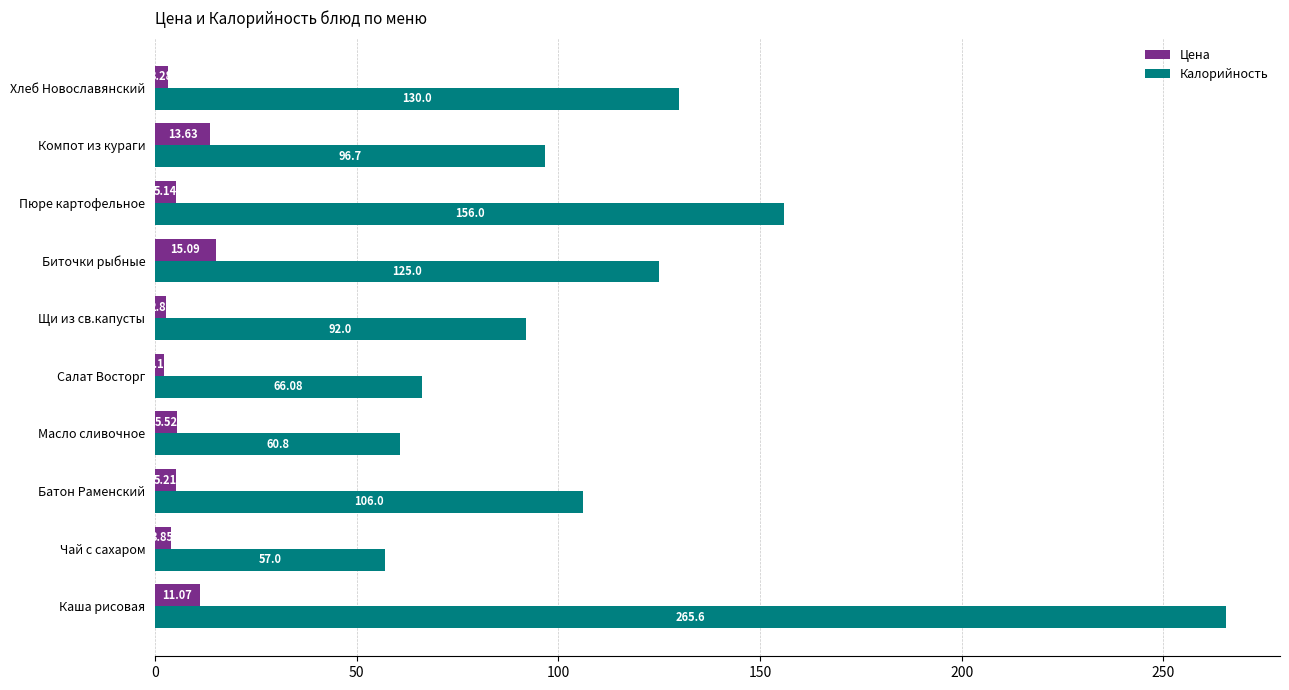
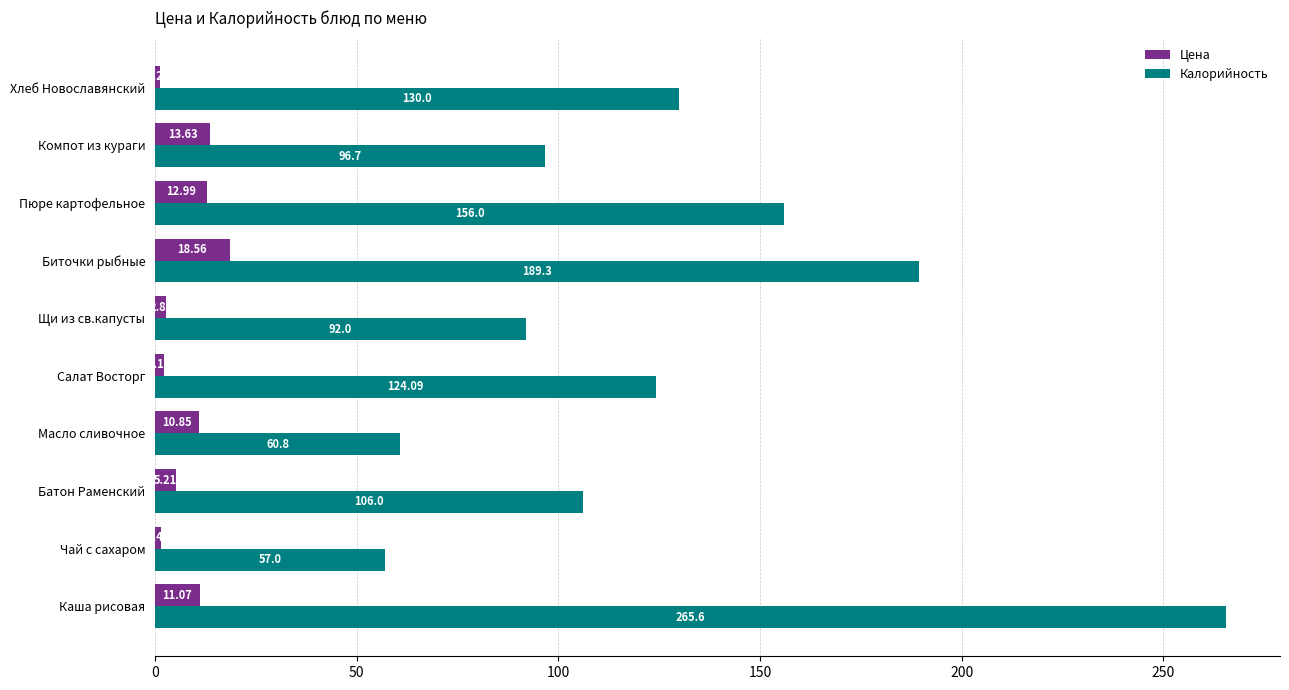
Цена, Хлеб Новославянский: 3 -> 1
Цена, Пюре картофельное: 5.14 -> 12.99
Цена, Биточки рыбные: 15.09 -> 18.56
Калорийность, Биточки рыбные: 125.0 -> 189.3
Калорийность, Салат Восторг: 66.08 -> 124.09
Цена, Масло сливочное: 5.52 -> 10.85
Цена, Чай с сахаром: 4 -> 1
